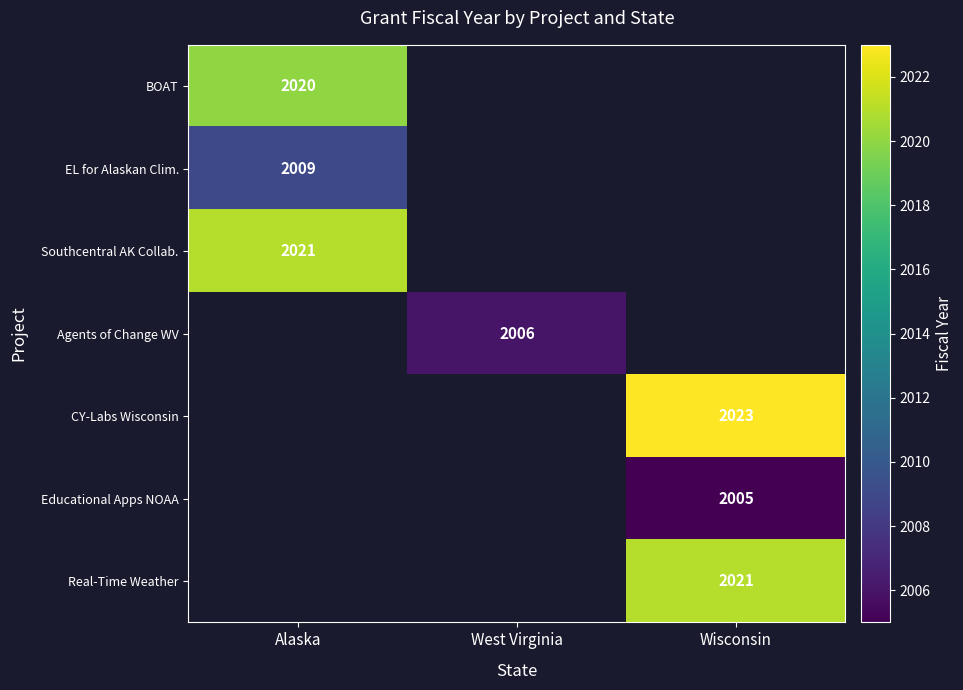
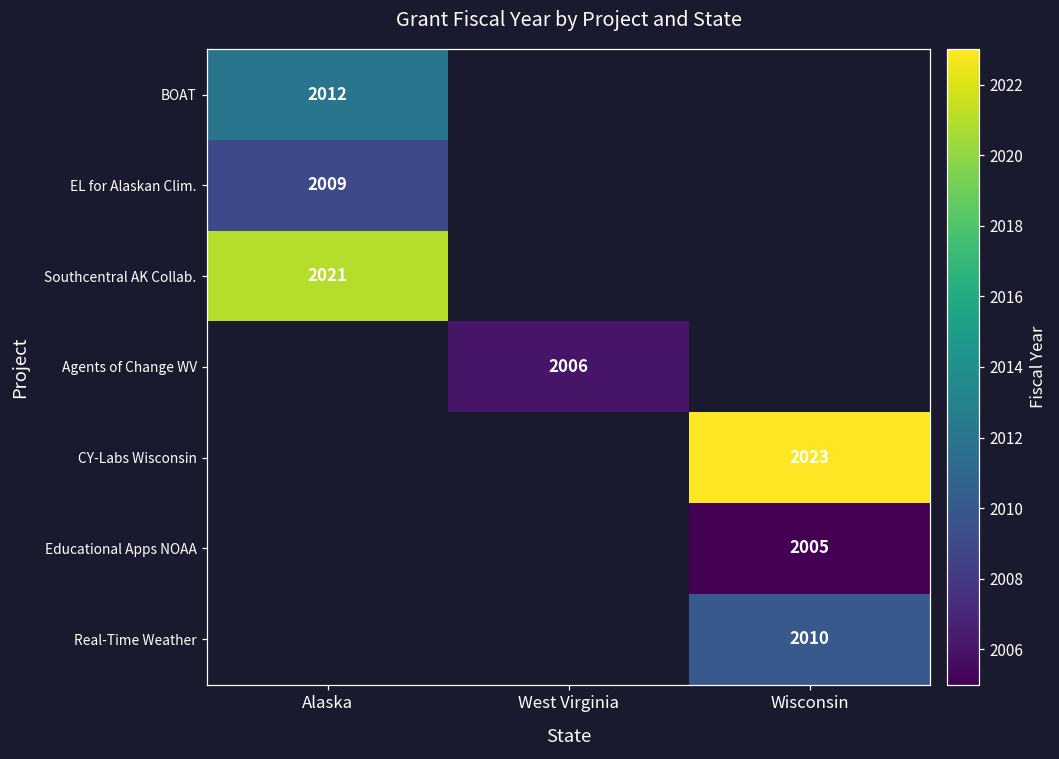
BOAT, Alaska: 2020 -> 2012
Real-Time Weather, Wisconsin: 2021 -> 2010
